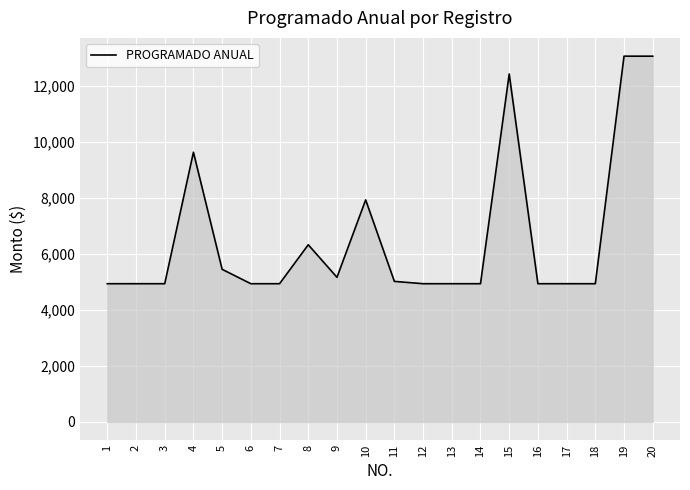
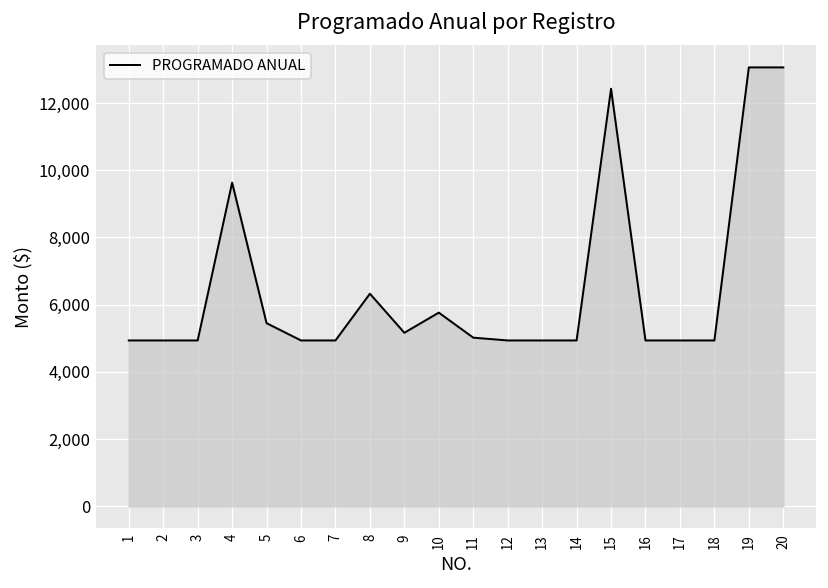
10: 7,900 -> 5,800
